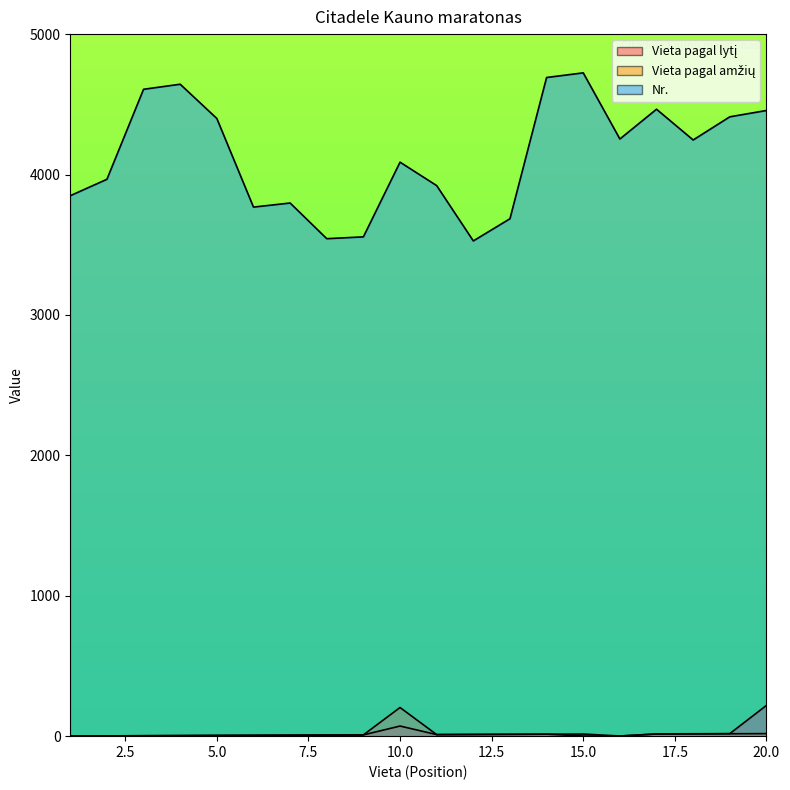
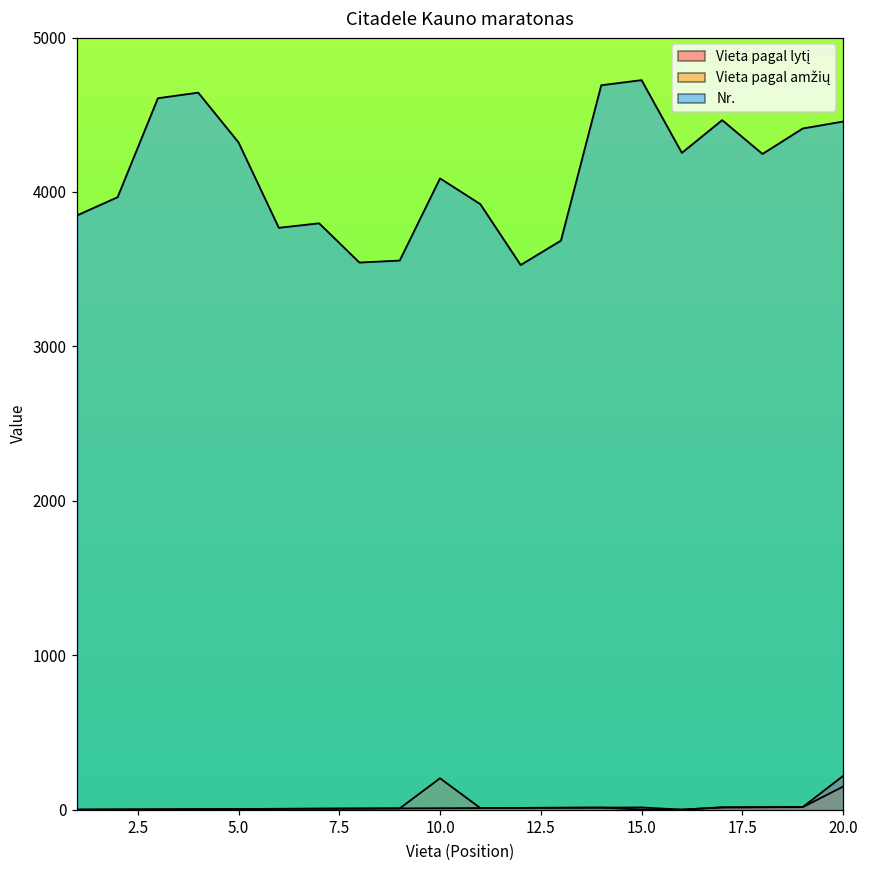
Nr., 5.0: 4400 -> 4320
Vieta pagal lytį, 10.0: 70 -> 10
Vieta pagal amžių, 20.0: 20 -> 150
